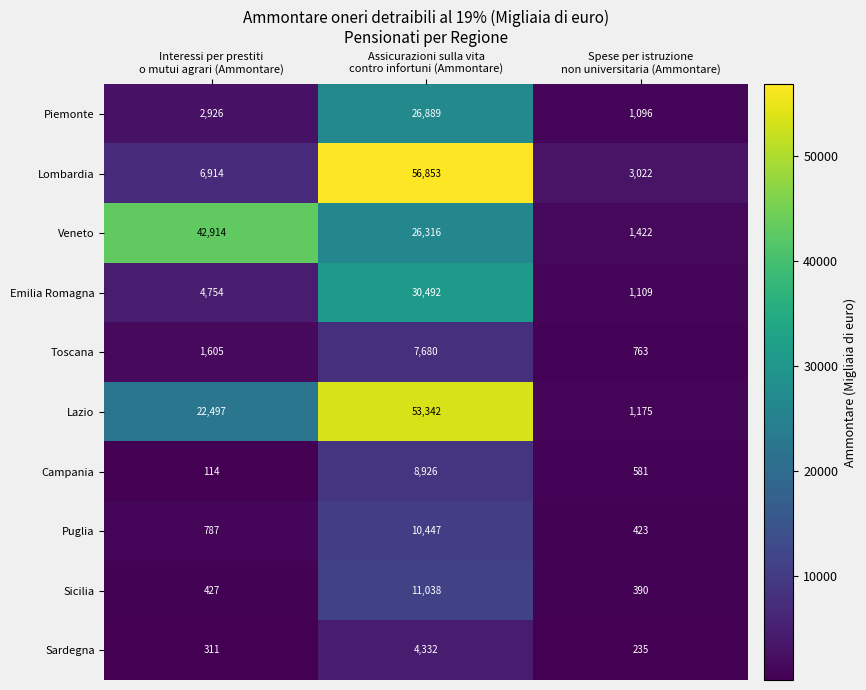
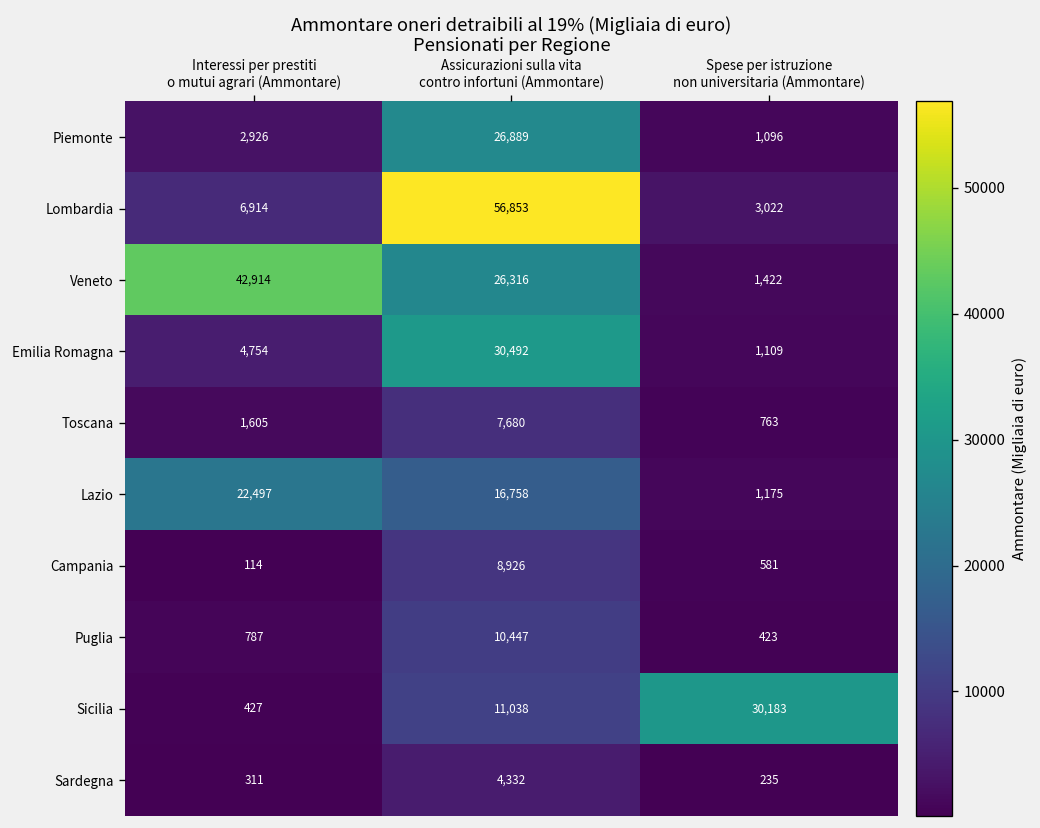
Lazio, Assicurazioni sulla vita contro infortuni (Ammontare): 53,342 -> 16,758
Sicilia, Spese per istruzione non universitaria (Ammontare): 390 -> 30,183
